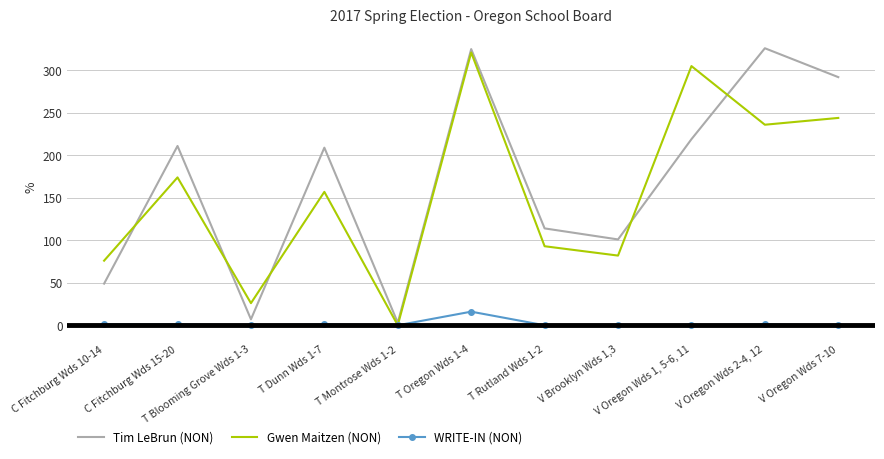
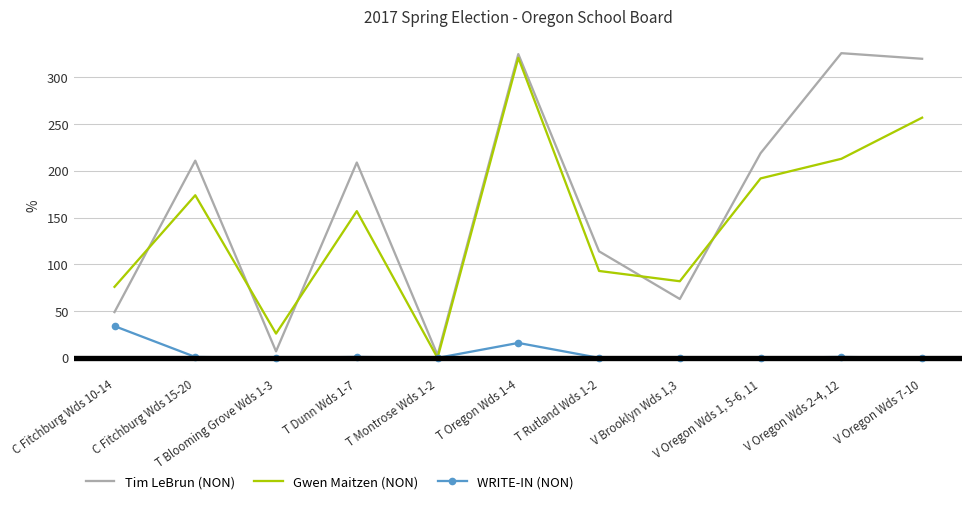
WRITE-IN (NON), C Fitchburg Wds 10-14: 0 -> 30
Tim LeBrun (NON), V Brooklyn Wds 1,3: 100 -> 60
Gwen Maitzen (NON), V Oregon Wds 1, 5-6, 11: 310 -> 190
Gwen Maitzen (NON), V Oregon Wds 2-4, 12: 240 -> 210
Tim LeBrun (NON), V Oregon Wds 7-10: 290 -> 320
Gwen Maitzen (NON), V Oregon Wds 7-10: 240 -> 260
